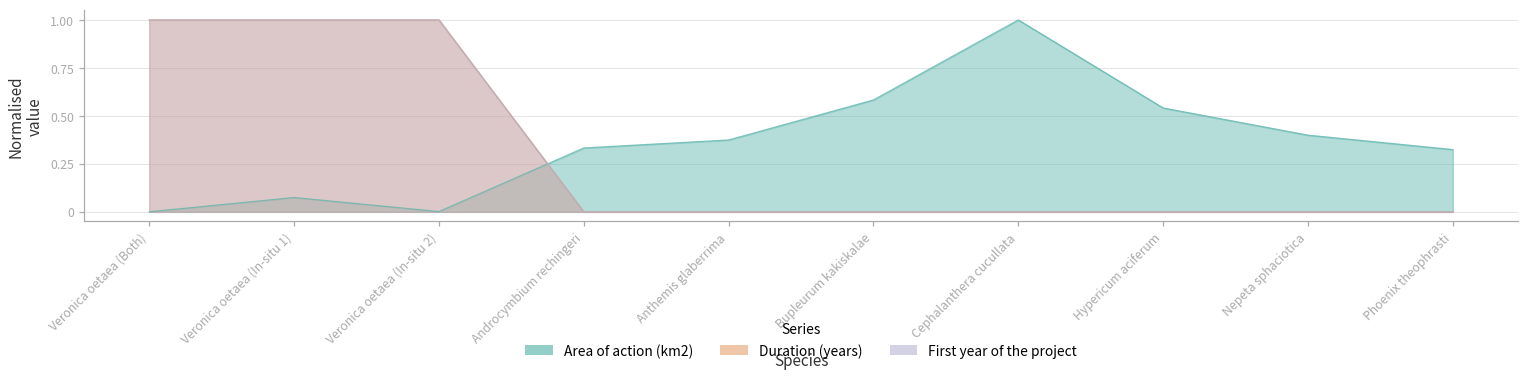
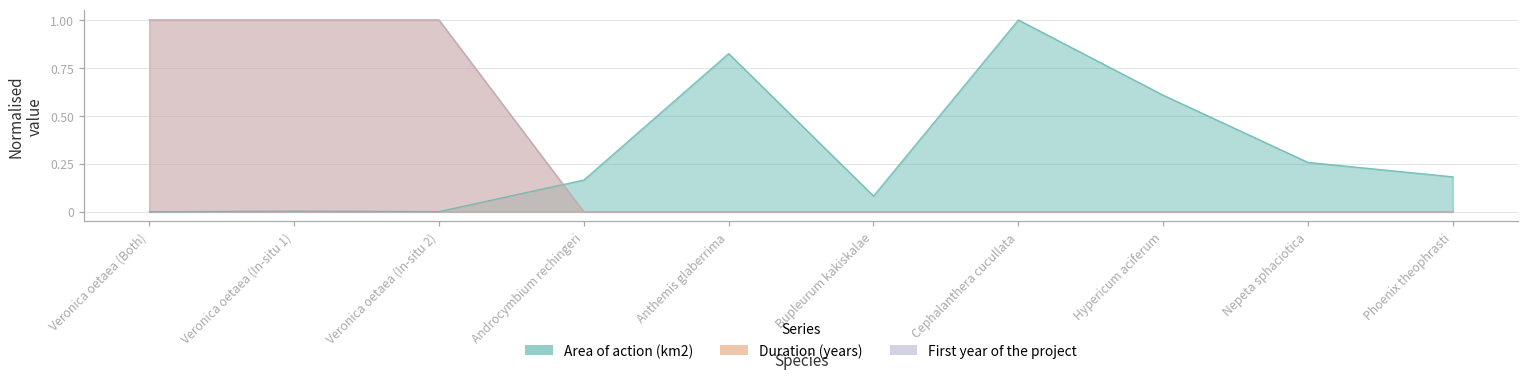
Area of action (km2), Veronica oetaea (In-situ 1): 0.07 -> 0.00
Area of action (km2), Androcymbium rechingeri: 0.33 -> 0.17
Area of action (km2), Anthemis glaberrima: 0.37 -> 0.82
Area of action (km2), Bupleurum kakiskalae: 0.58 -> 0.08
Area of action (km2), Hypericum aciferum: 0.54 -> 0.61
Area of action (km2), Nepeta sphaciotica: 0.40 -> 0.26
Area of action (km2), Phoenix theophrasti: 0.32 -> 0.18
